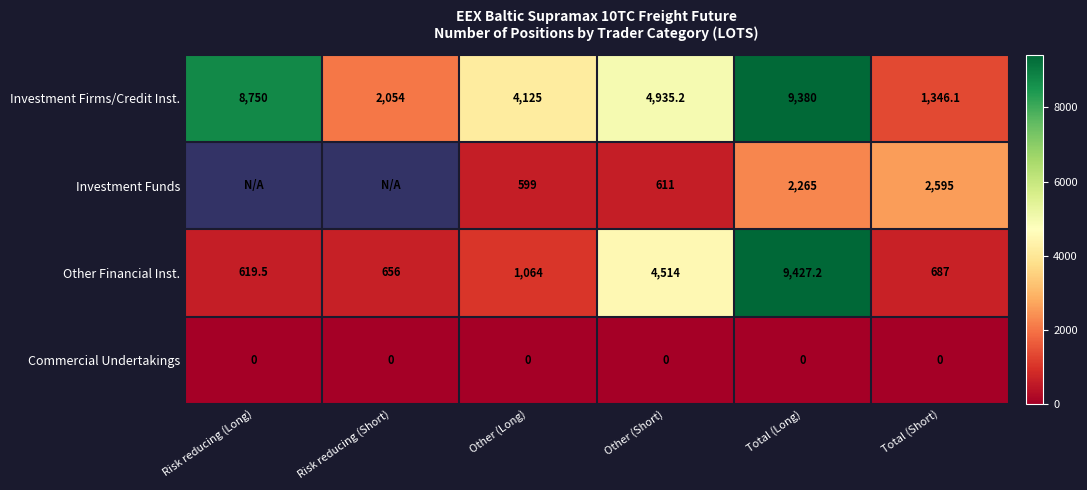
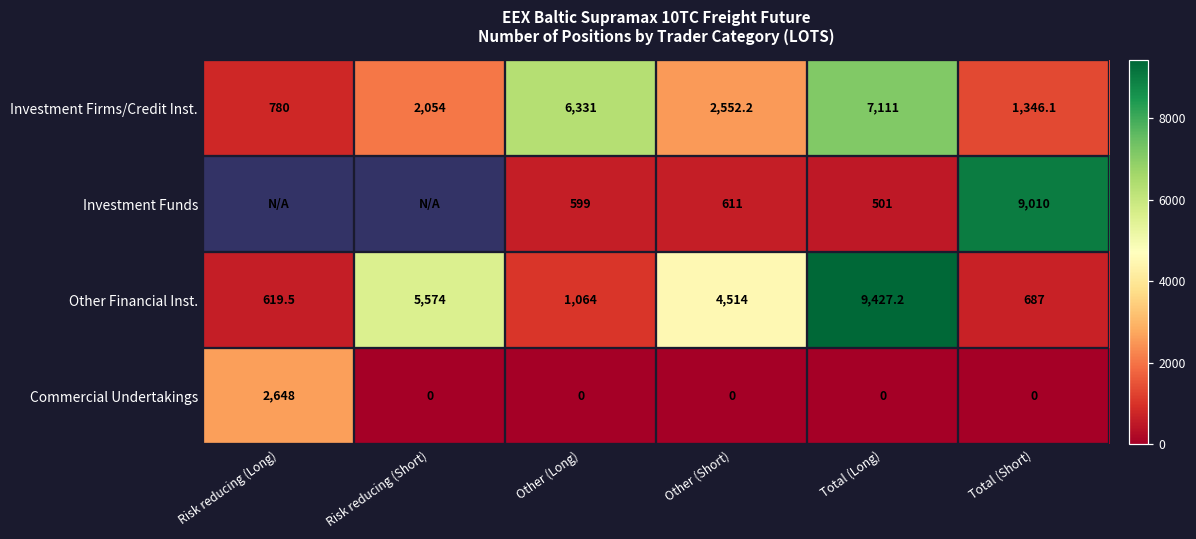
Investment Firms/Credit Inst., Risk reducing (Long): 8,750 -> 780
Investment Firms/Credit Inst., Other (Long): 4,125 -> 6,331
Investment Firms/Credit Inst., Other (Short): 4,935.2 -> 2,552.2
Investment Firms/Credit Inst., Total (Long): 9,380 -> 7,111
Investment Funds, Total (Long): 2,265 -> 501
Investment Funds, Total (Short): 2,595 -> 9,010
Other Financial Inst., Risk reducing (Short): 656 -> 5,574
Commercial Undertakings, Risk reducing (Long): 0 -> 2,648
